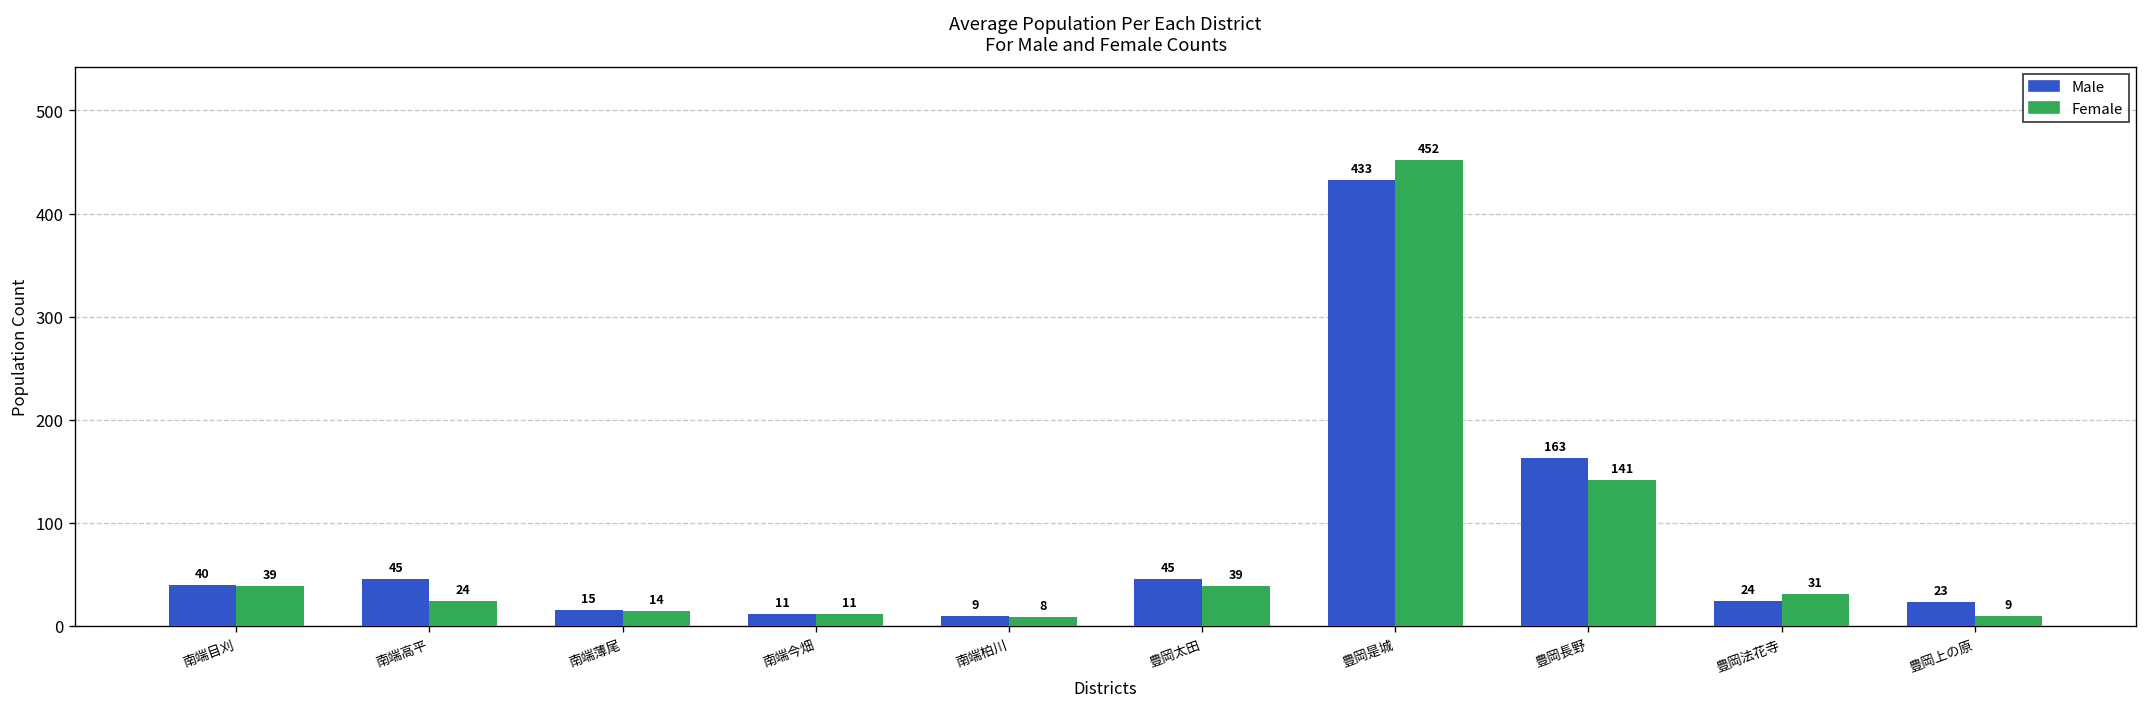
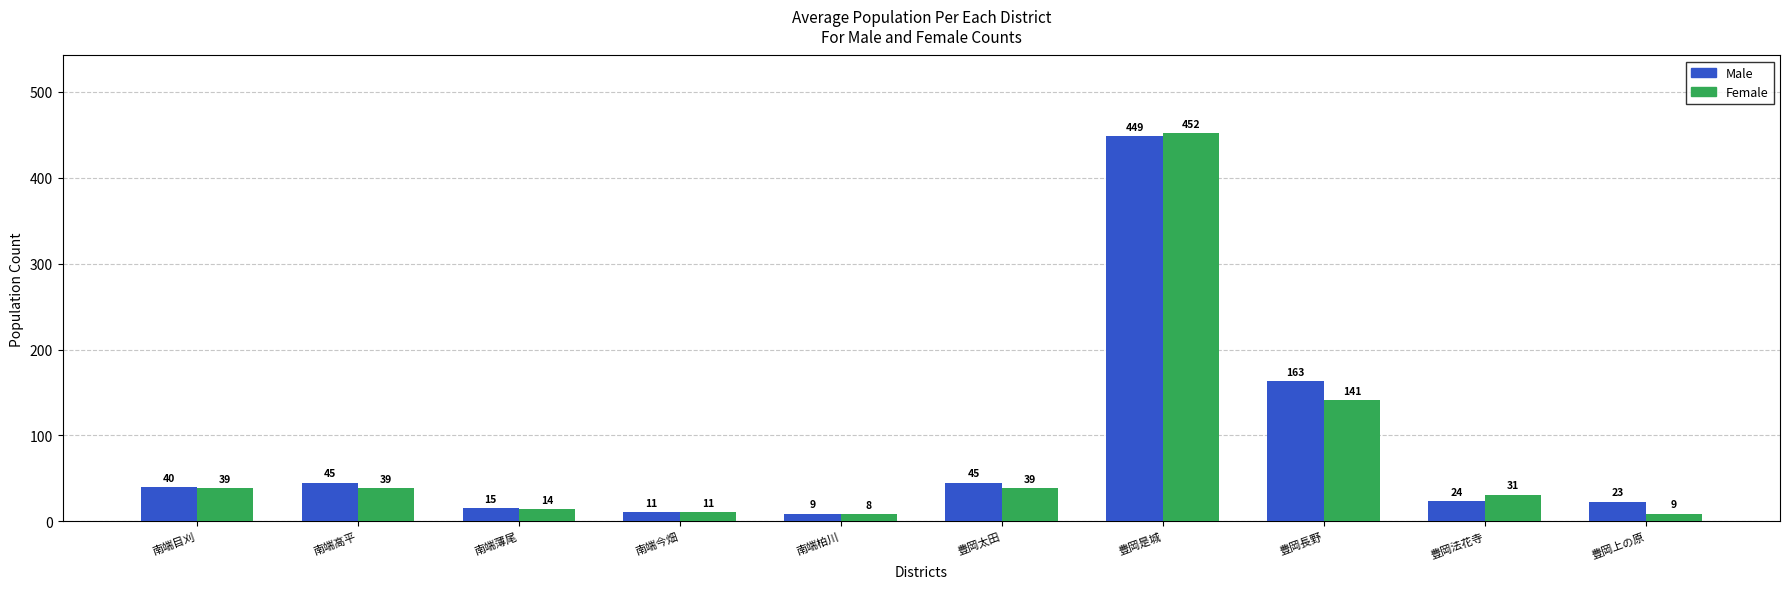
Female, 南端高平: 24 -> 39
Male, 豊岡是城: 433 -> 449
